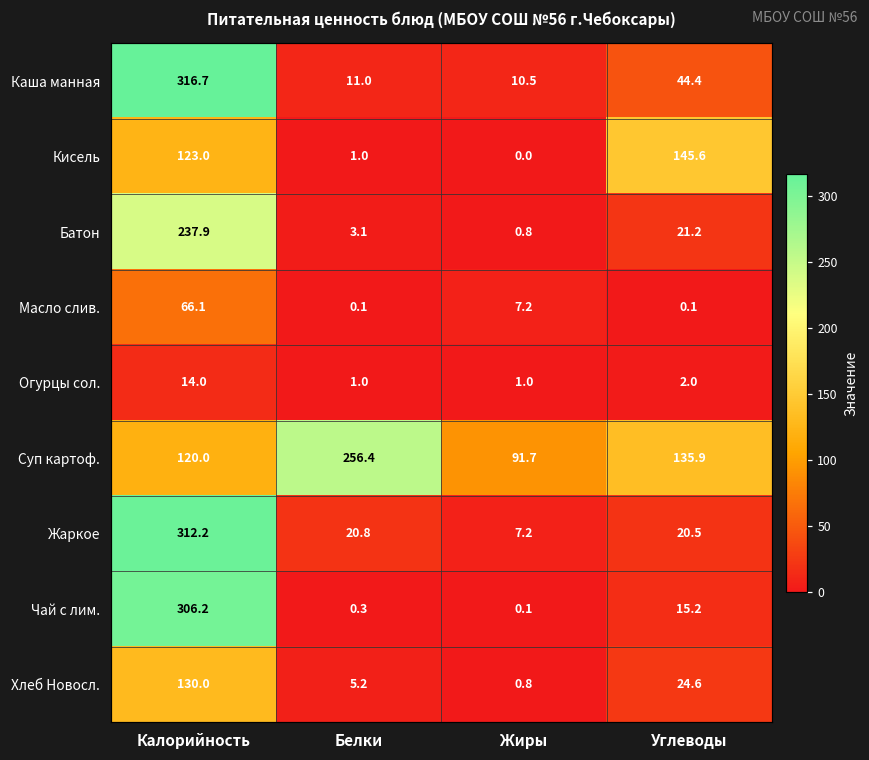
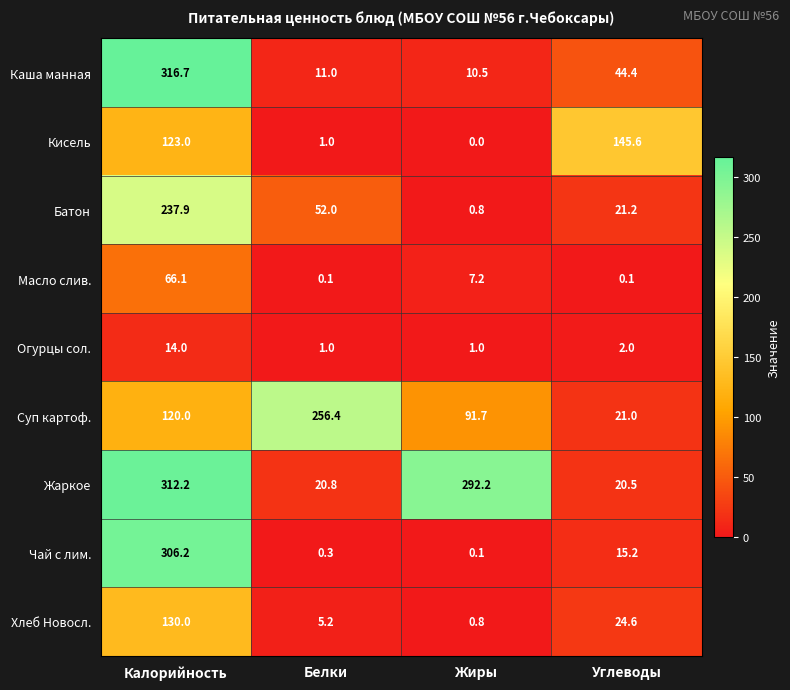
Батон, Белки: 3.1 -> 52.0
Суп картоф., Углеводы: 135.9 -> 21.0
Жаркое, Жиры: 7.2 -> 292.2
